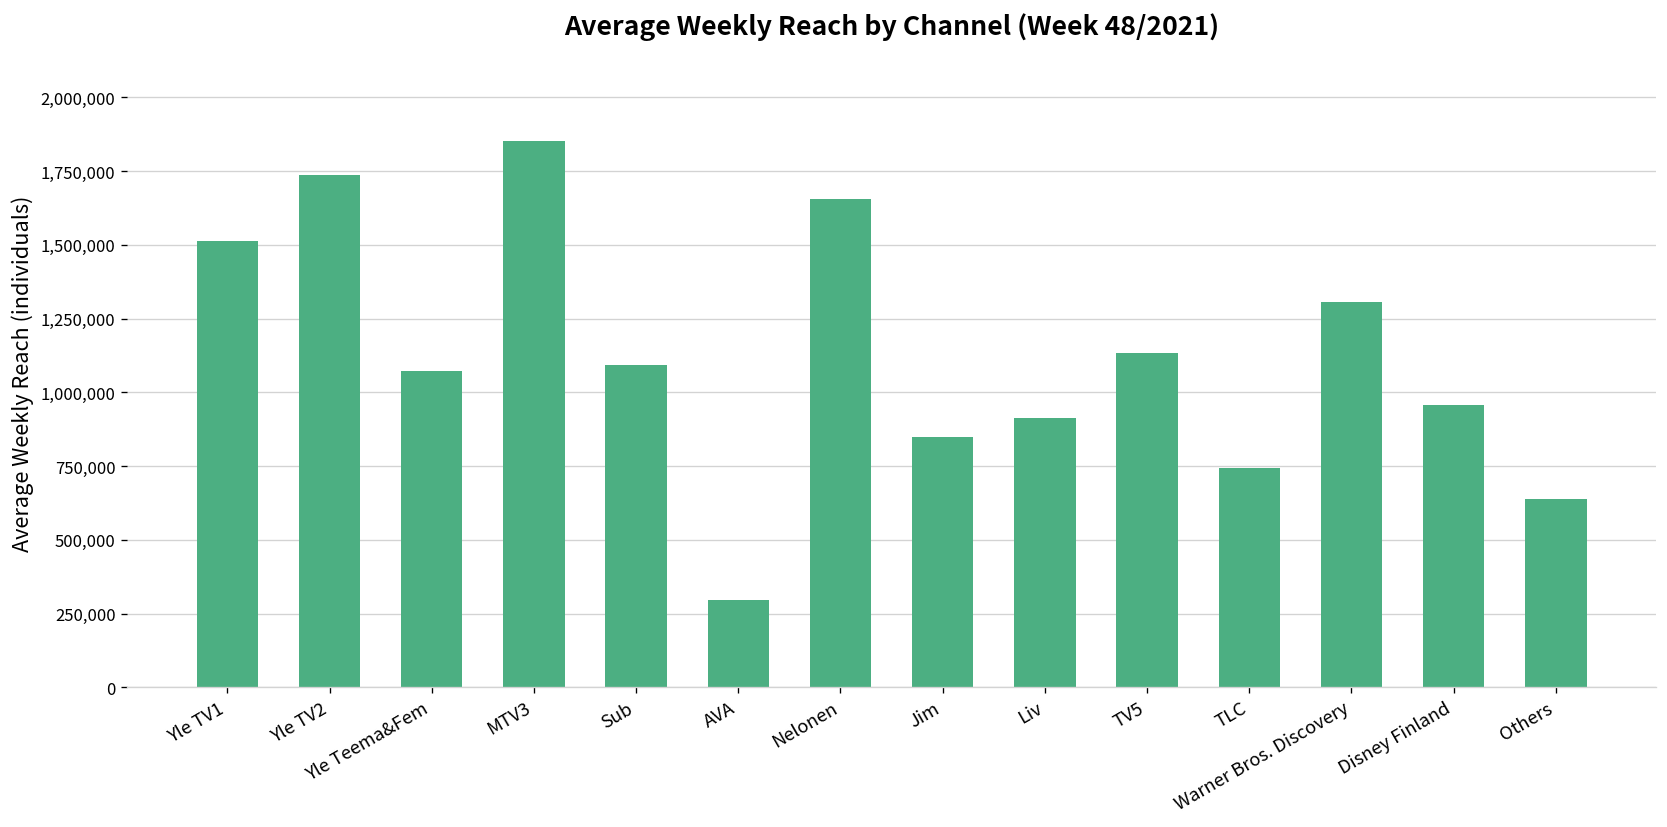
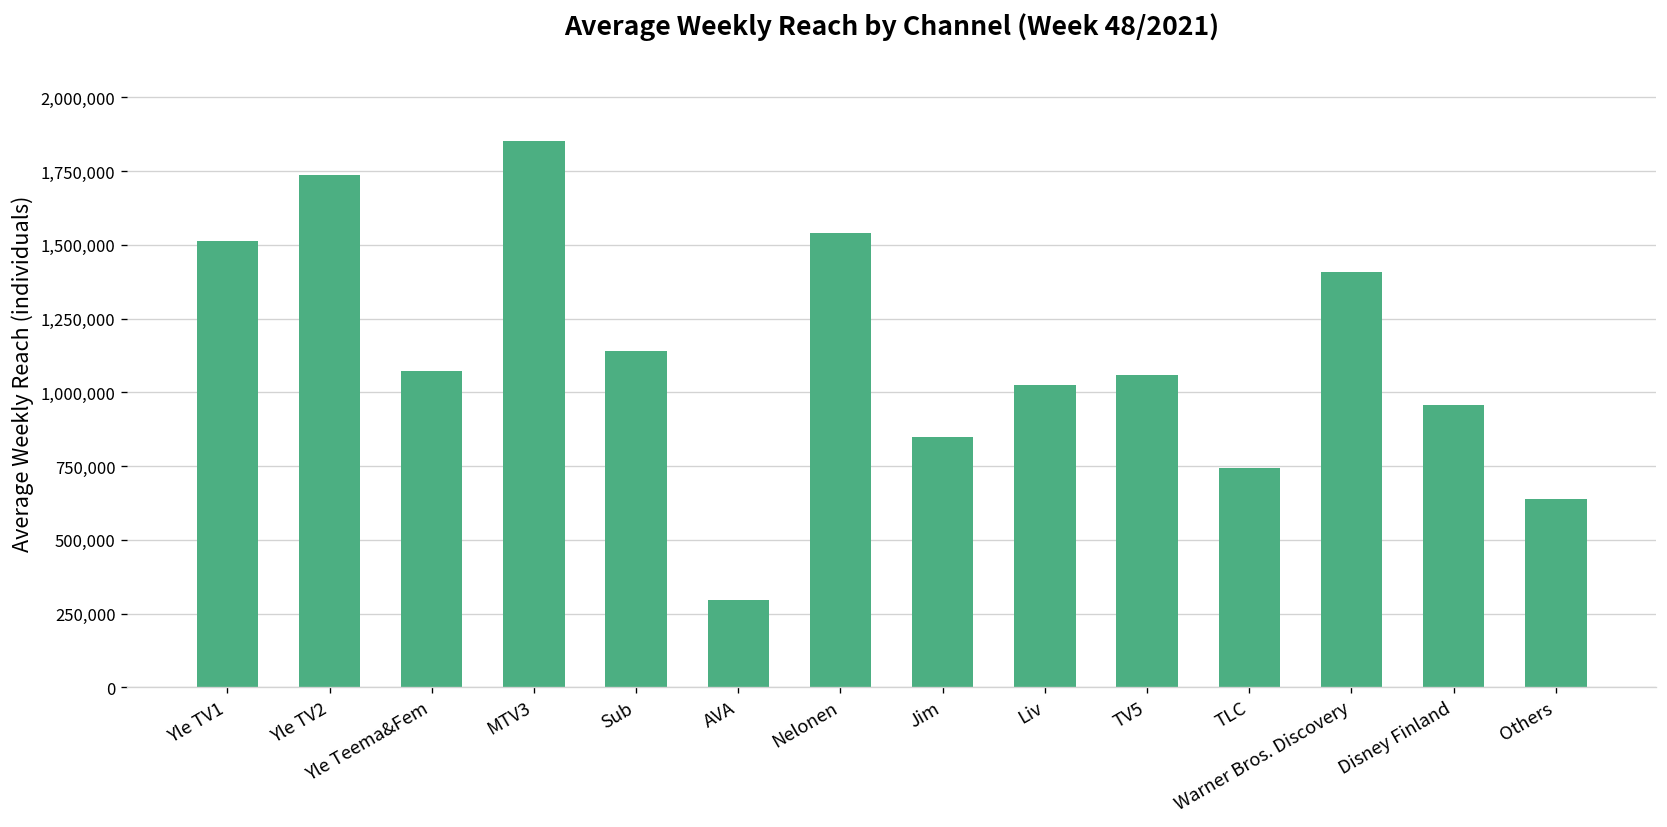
Sub: 1,090,000 -> 1,140,000
Nelonen: 1,660,000 -> 1,540,000
Liv: 910,000 -> 1,020,000
TV5: 1,130,000 -> 1,060,000
Warner Bros. Discovery: 1,310,000 -> 1,410,000
